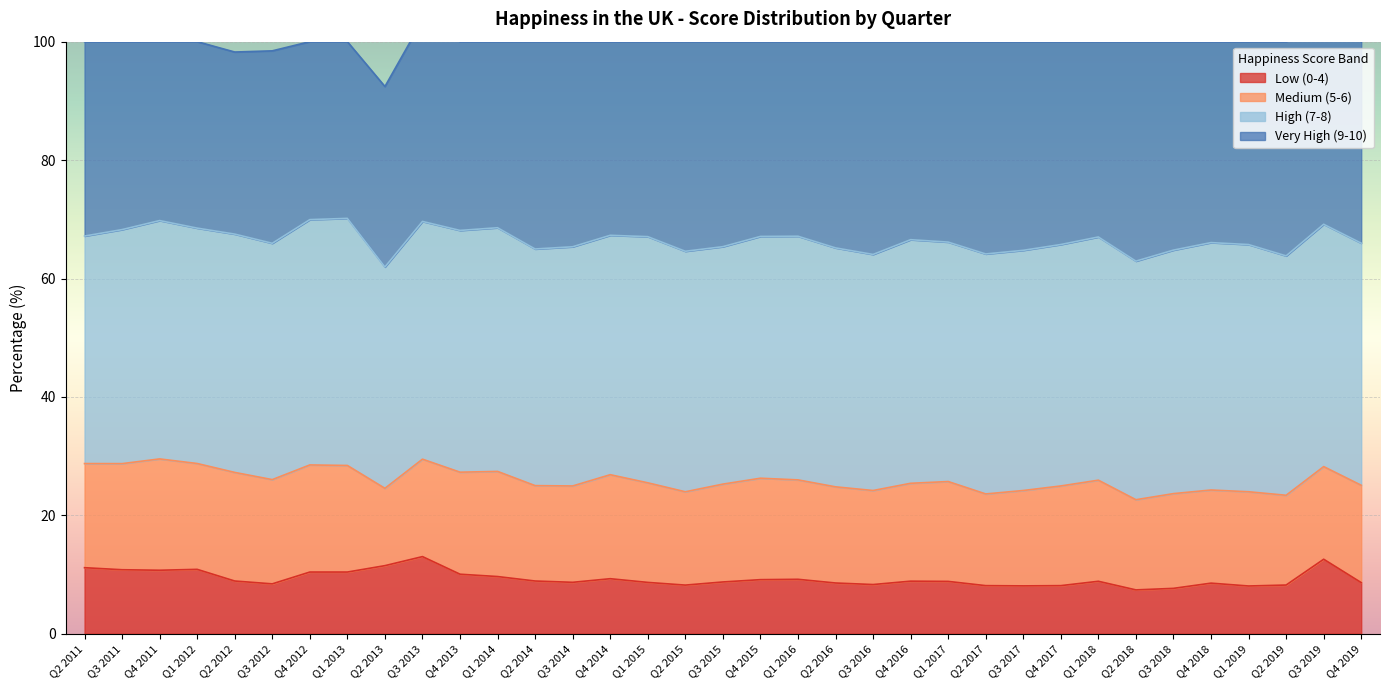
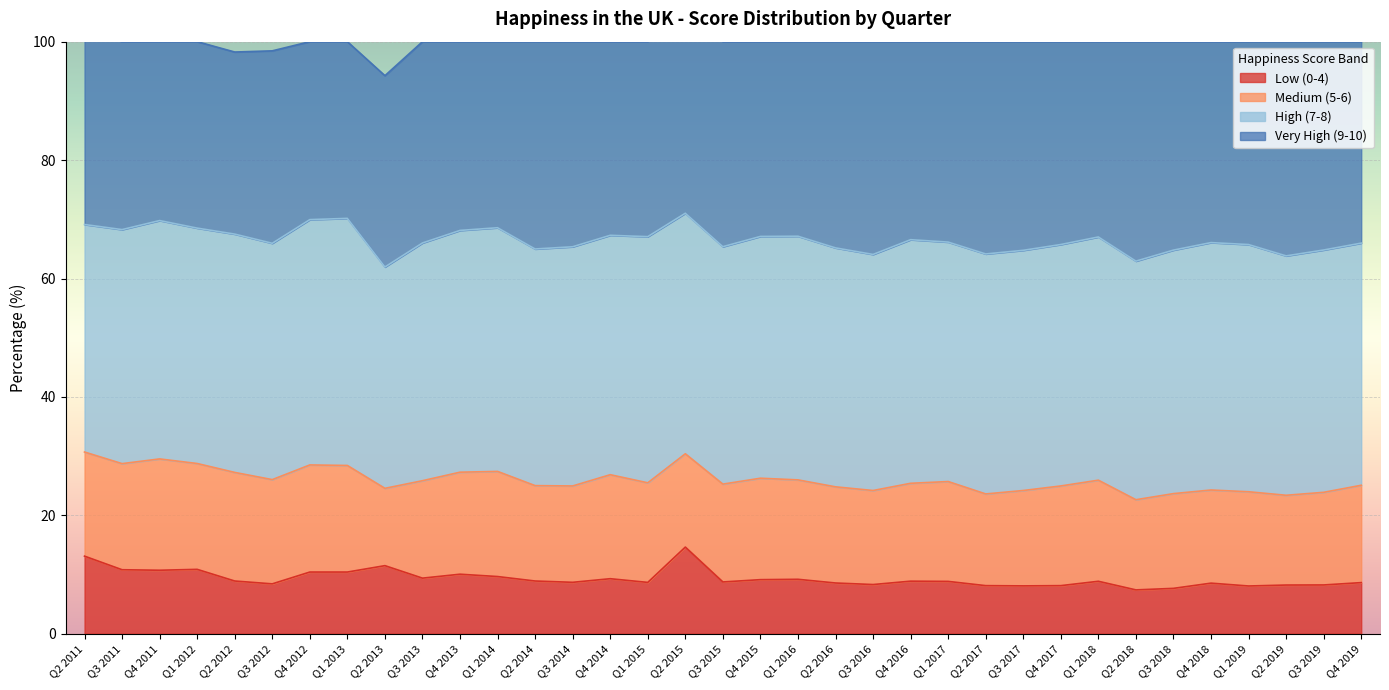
Low (0-4), Q2 2011: 11 -> 13
Very High (9-10), Q2 2013: 30 -> 32
Low (0-4), Q3 2013: 13 -> 9
Low (0-4), Q2 2015: 8 -> 15
Low (0-4), Q3 2019: 13 -> 8
